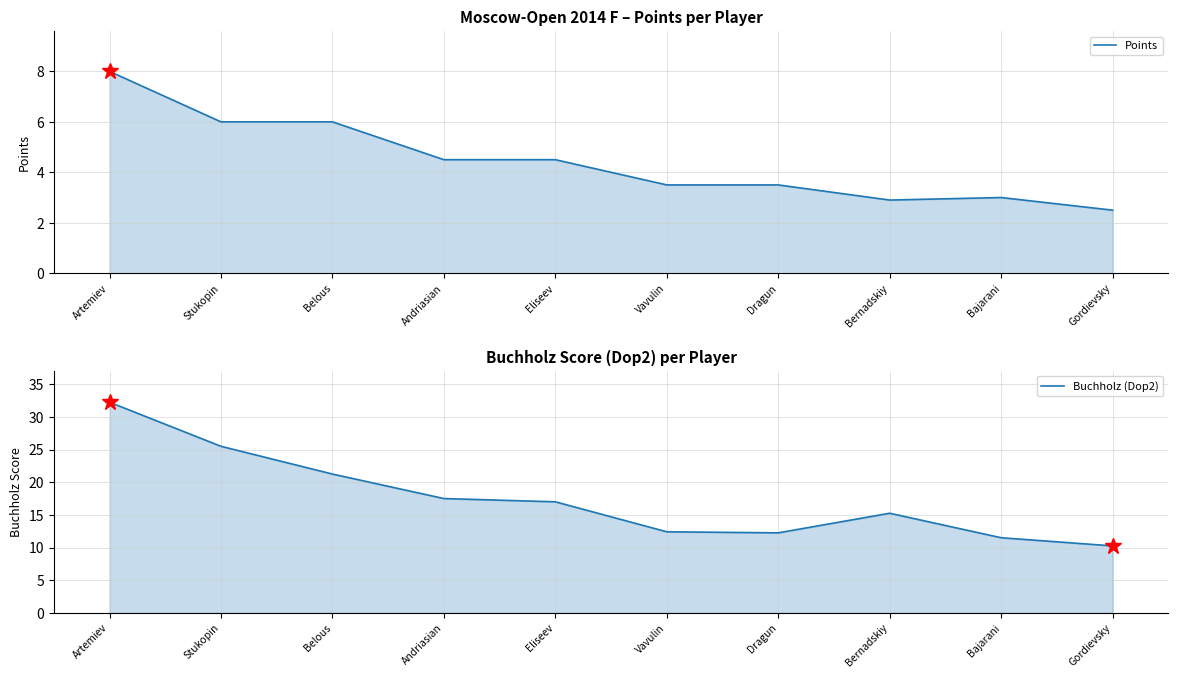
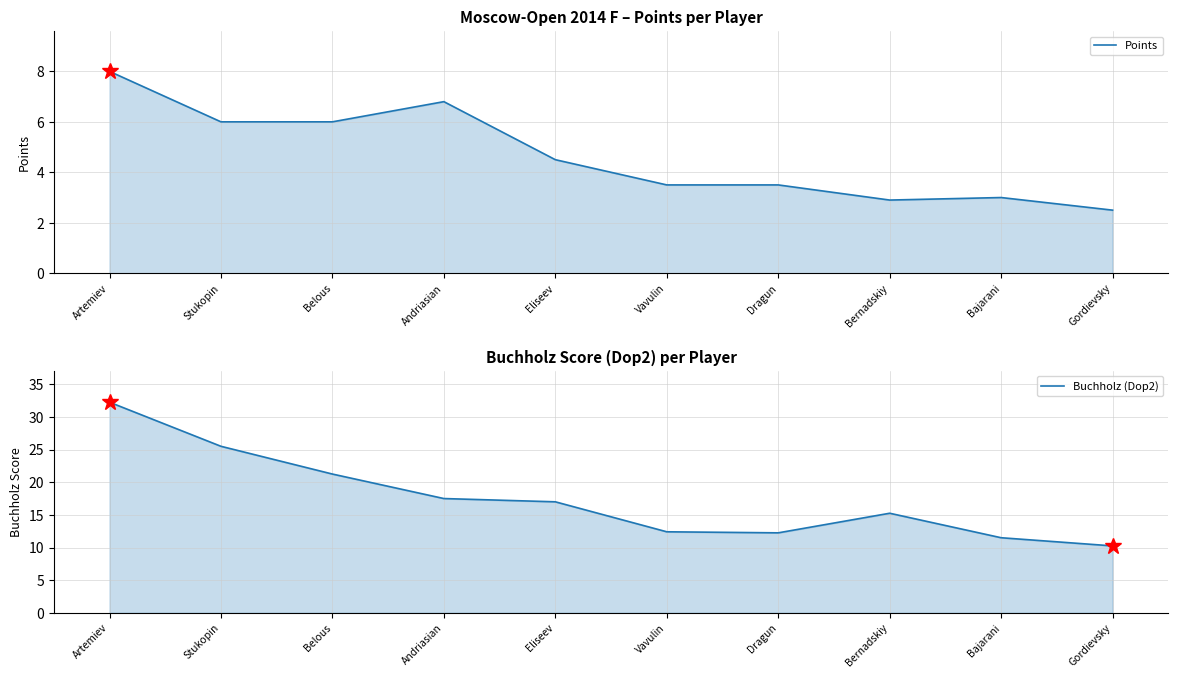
Moscow-Open 2014 F – Points per Player, Points, Andriasian: 4.5 -> 6.8
